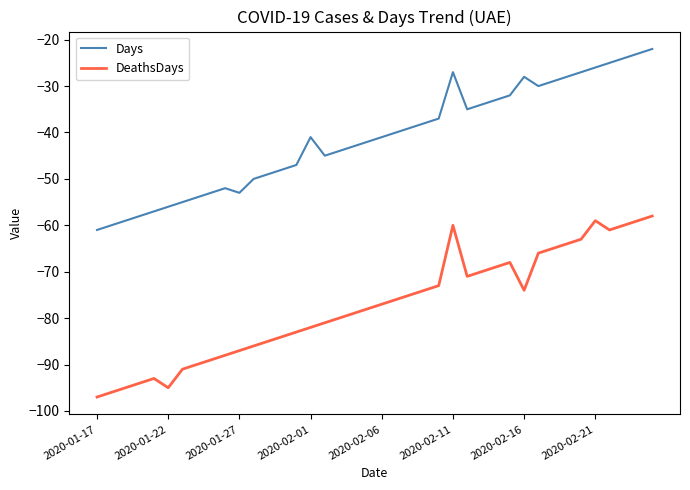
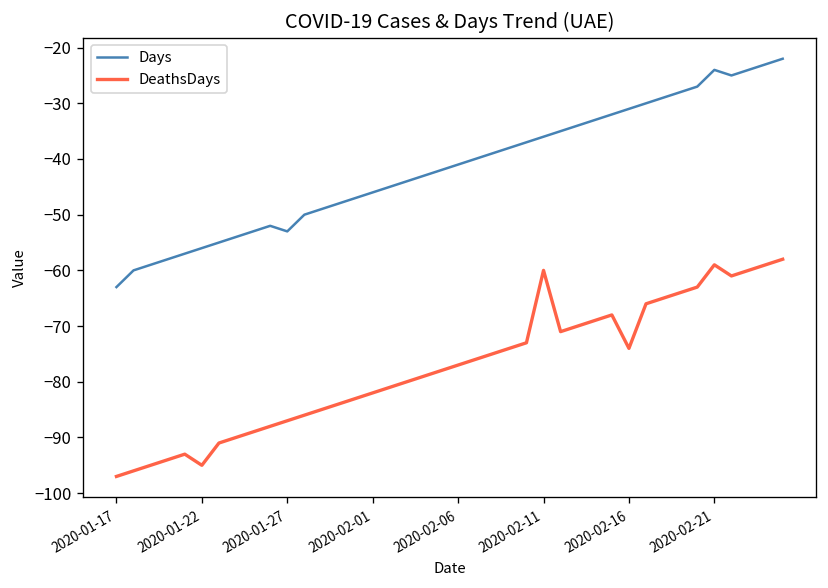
Days, 2020-01-17: -61 -> -63
Days, 2020-02-01: -41 -> -46
Days, 2020-02-11: -27 -> -36
Days, 2020-02-16: -28 -> -31
Days, 2020-02-21: -26 -> -24
